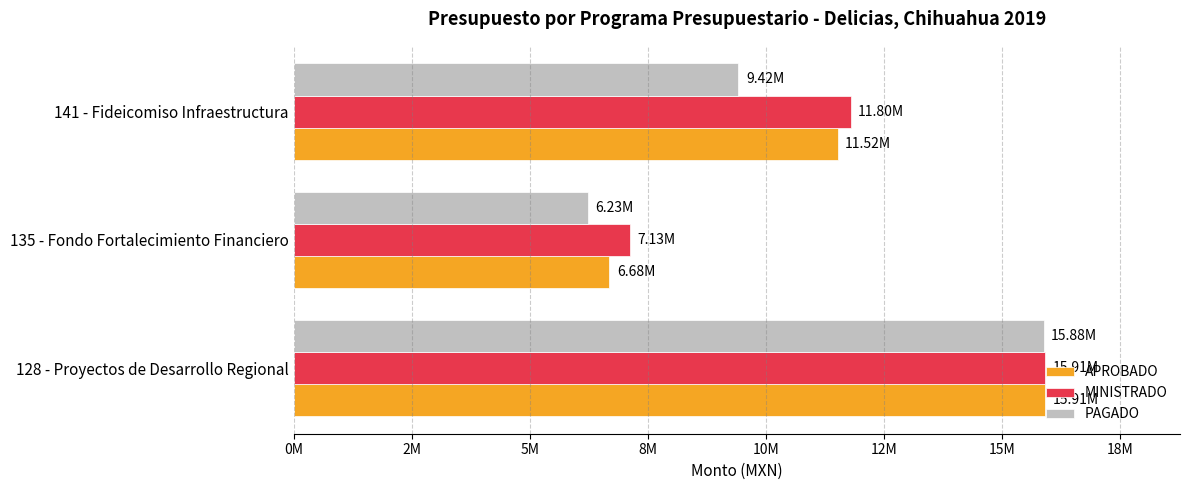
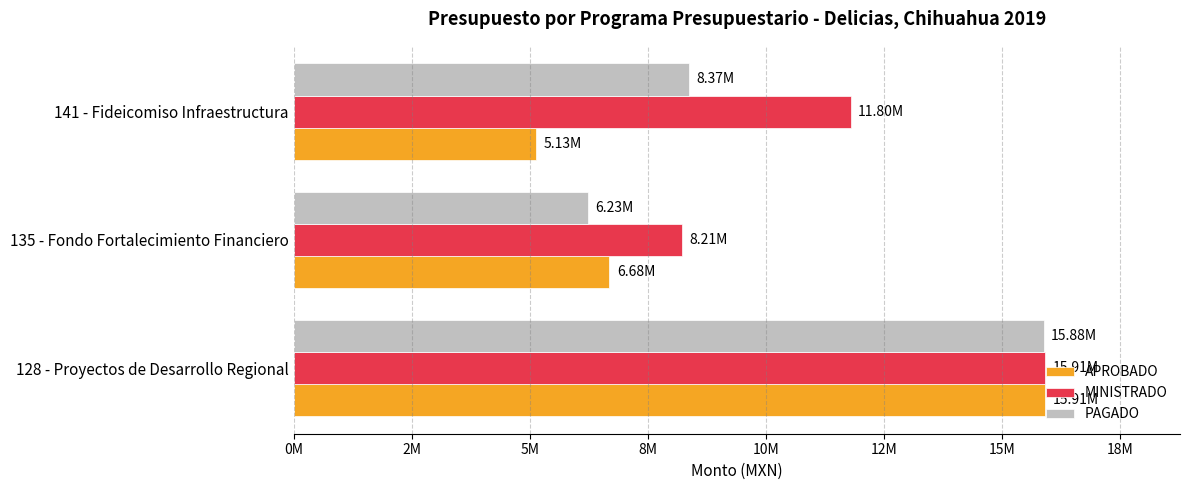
PAGADO, 141 - Fideicomiso Infraestructura: 9.42M -> 8.37M
APROBADO, 141 - Fideicomiso Infraestructura: 11.52M -> 5.13M
MINISTRADO, 135 - Fondo Fortalecimiento Financiero: 7.13M -> 8.21M
